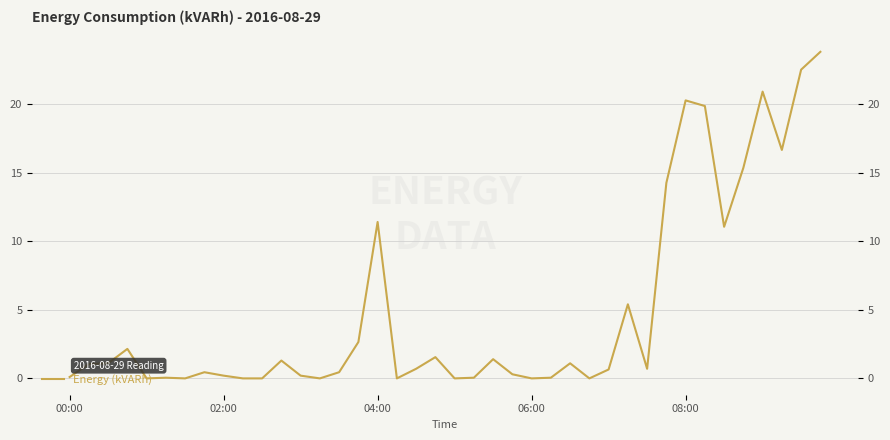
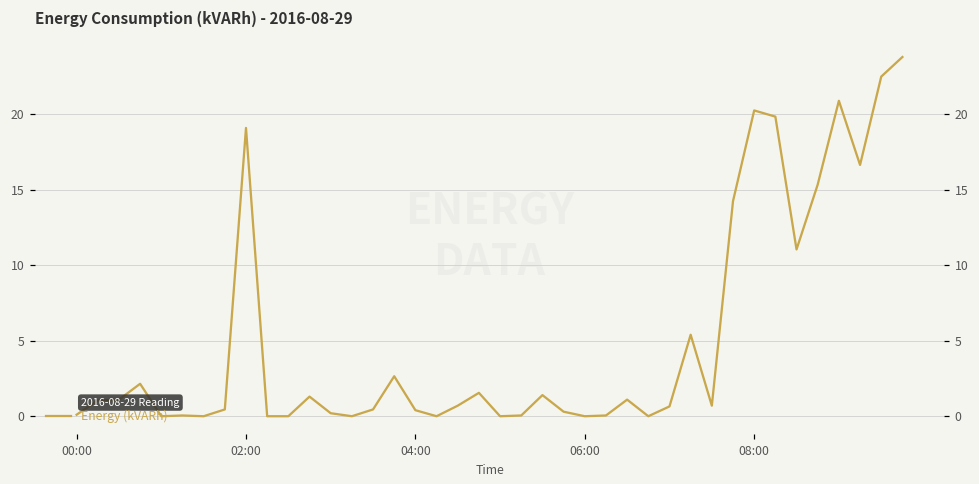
02:00: 0.2 -> 19.1
04:00: 11.4 -> 0.4
